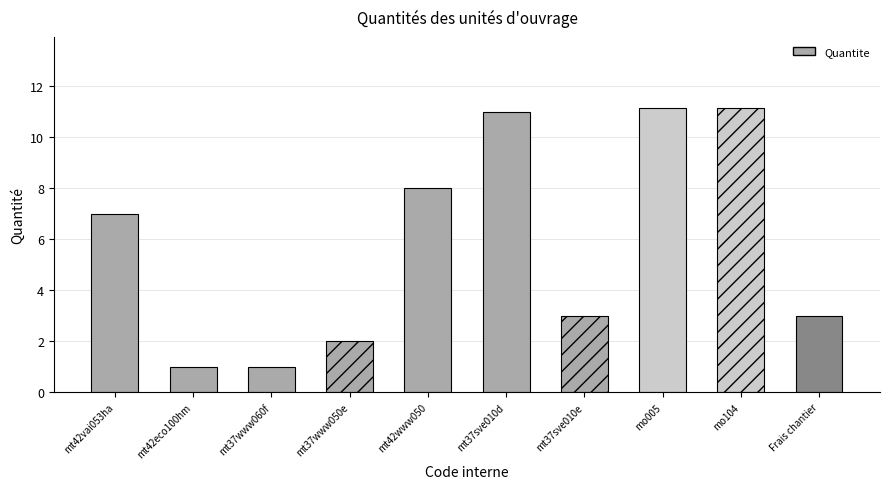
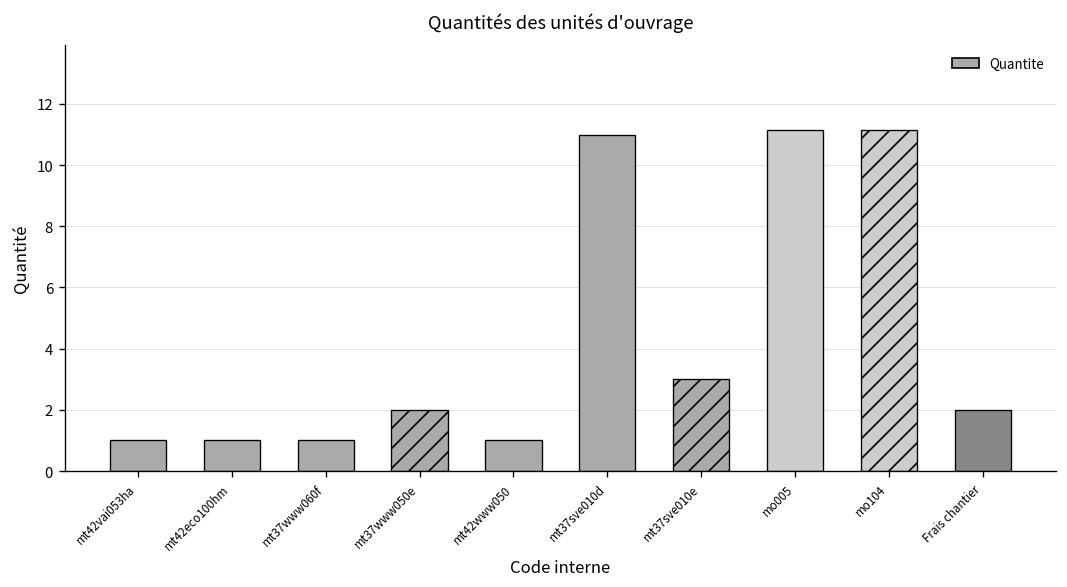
mt42vai053ha: 7 -> 1
mt42www050: 8 -> 1
Frais chantier: 3 -> 2
